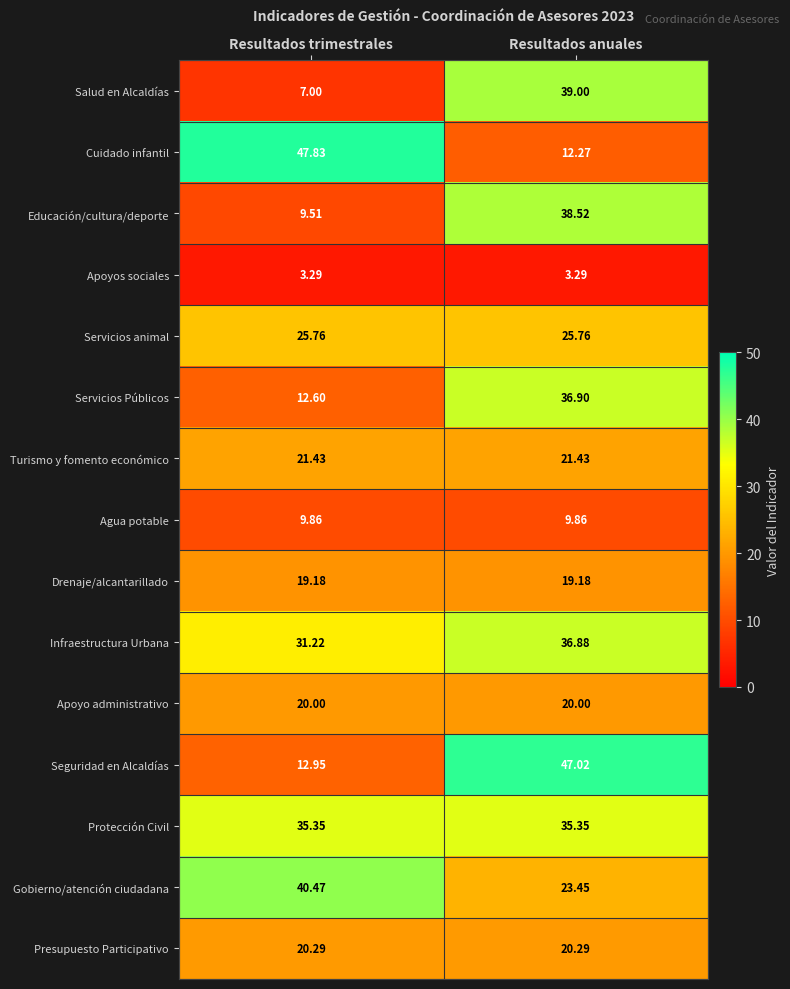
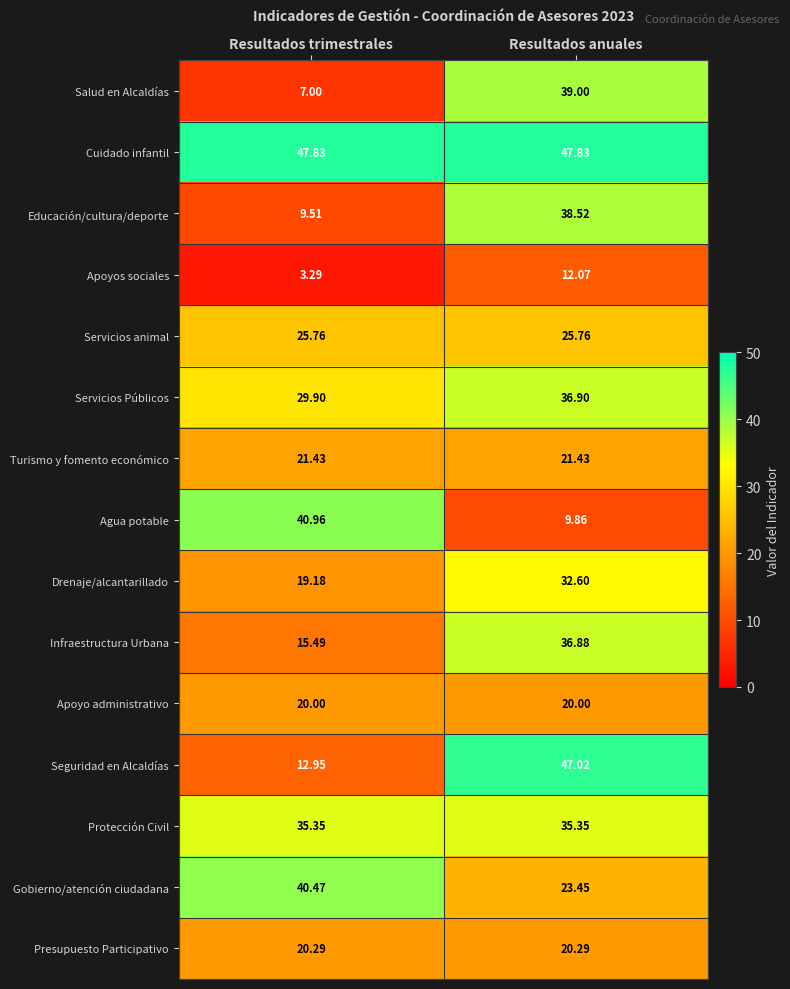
Cuidado infantil, Resultados anuales: 12.27 -> 47.83
Apoyos sociales, Resultados anuales: 3.29 -> 12.07
Servicios Públicos, Resultados trimestrales: 12.60 -> 29.90
Agua potable, Resultados trimestrales: 9.86 -> 40.96
Drenaje/alcantarillado, Resultados anuales: 19.18 -> 32.60
Infraestructura Urbana, Resultados trimestrales: 31.22 -> 15.49
